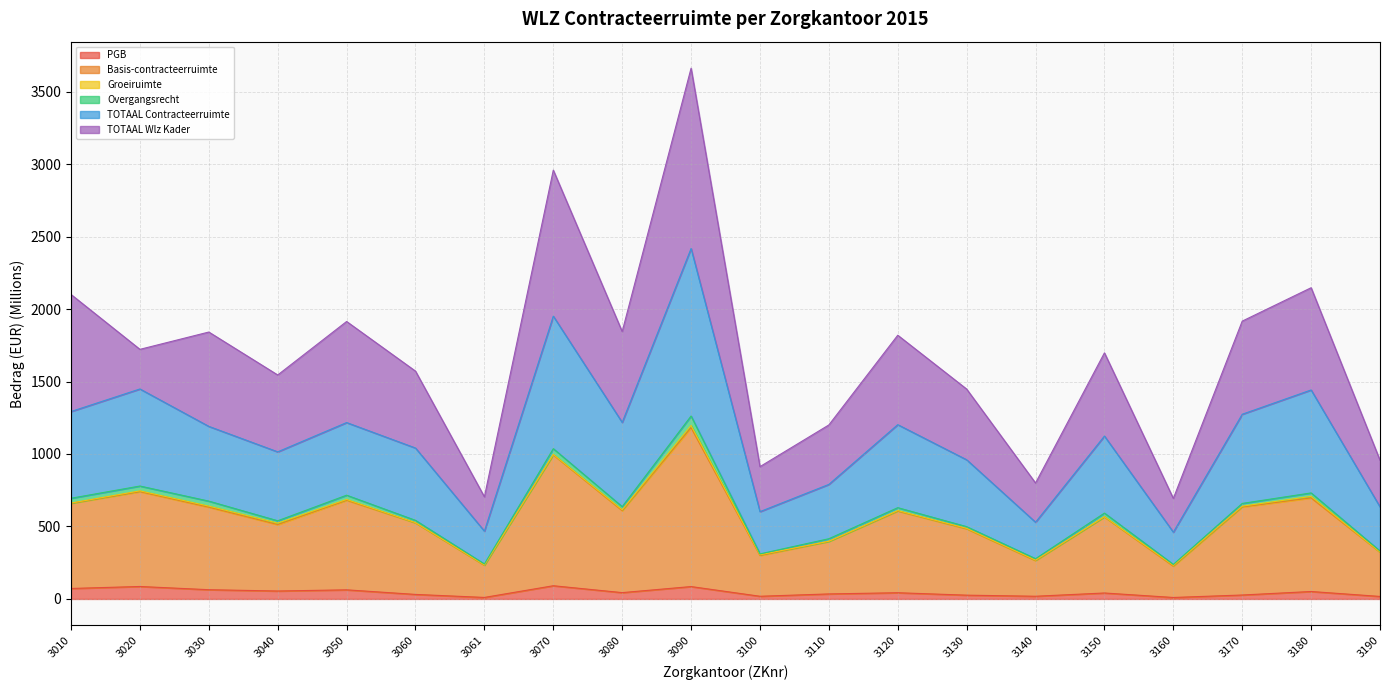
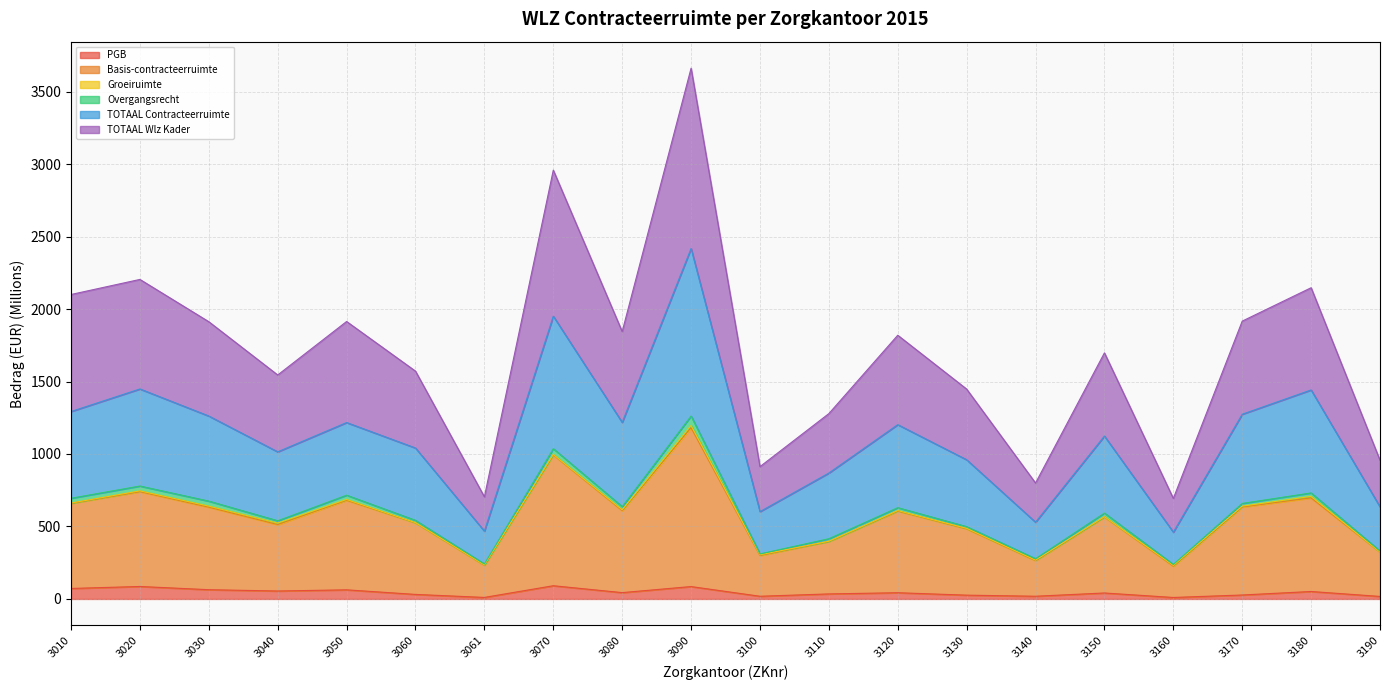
TOTAAL Wlz Kader, 3020: 270 -> 760
TOTAAL Contracteerruimte, 3030: 520 -> 590
TOTAAL Contracteerruimte, 3110: 370 -> 450
